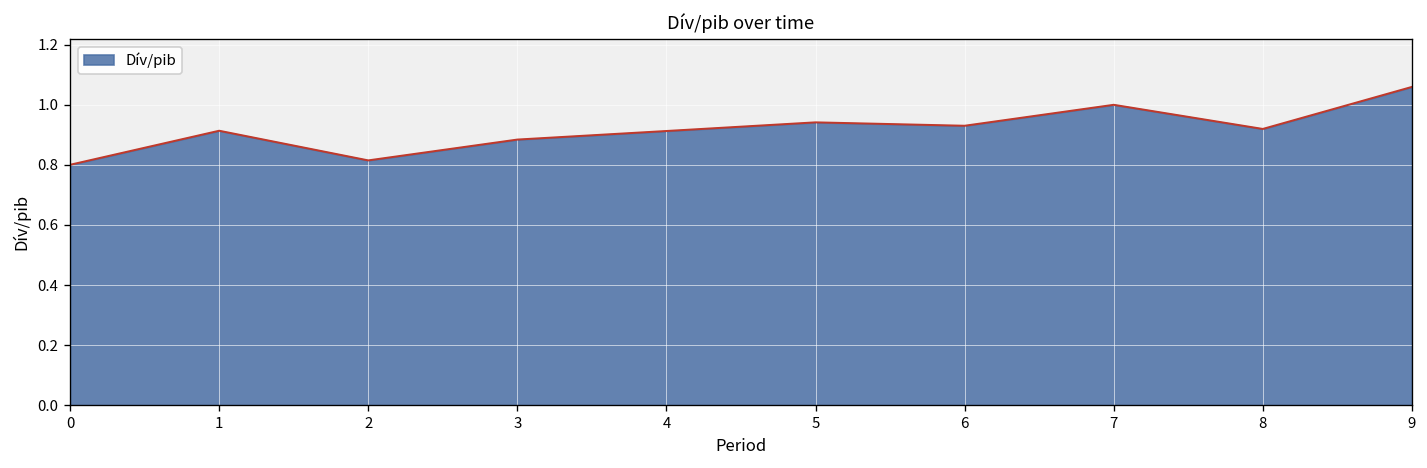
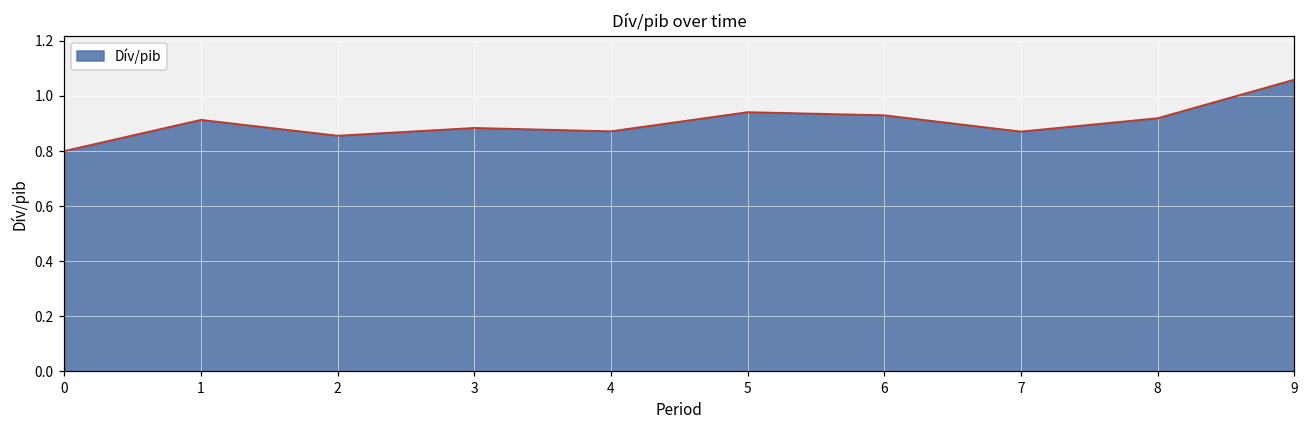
2: 0.81 -> 0.86
4: 0.91 -> 0.87
7: 1.00 -> 0.87
